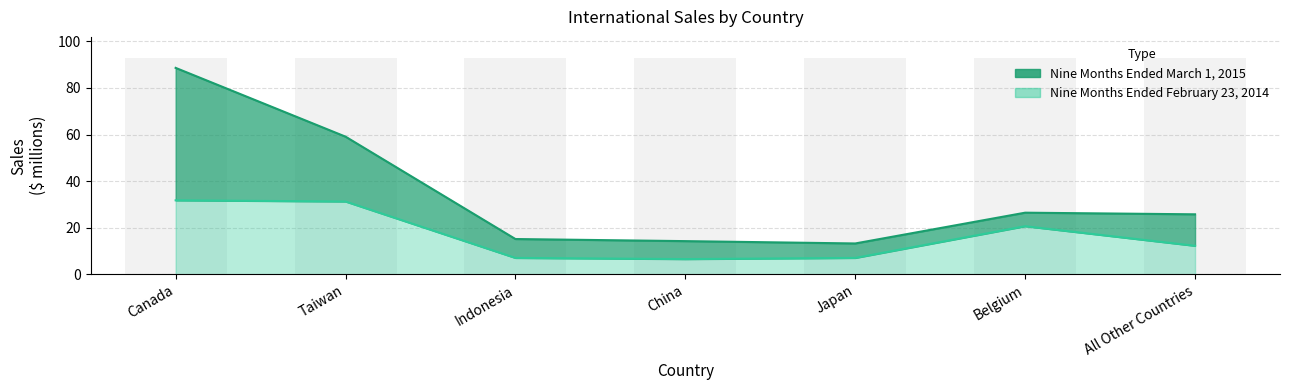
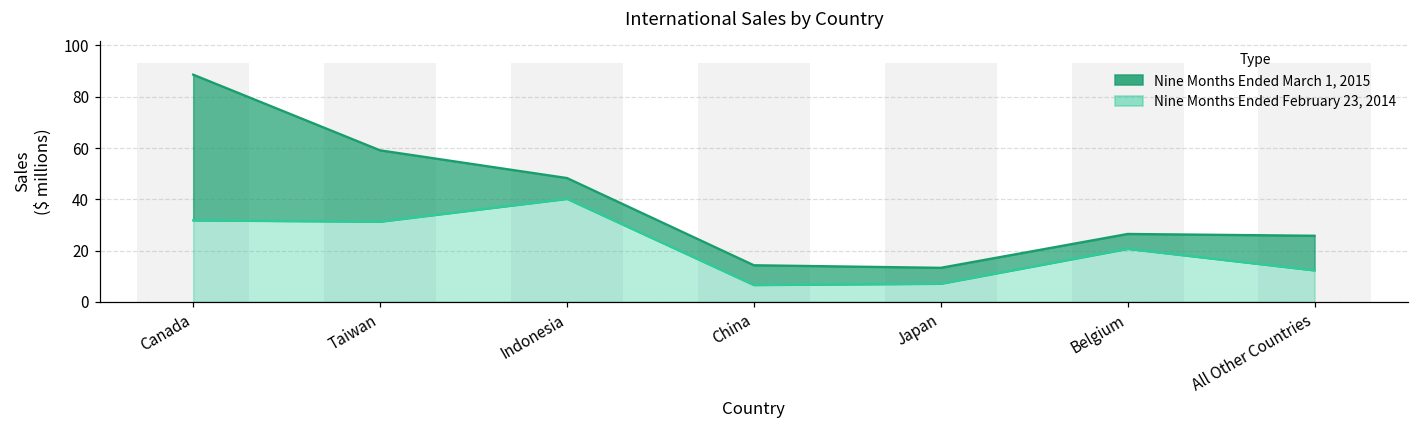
Nine Months Ended February 23, 2014, Indonesia: 7 -> 40
